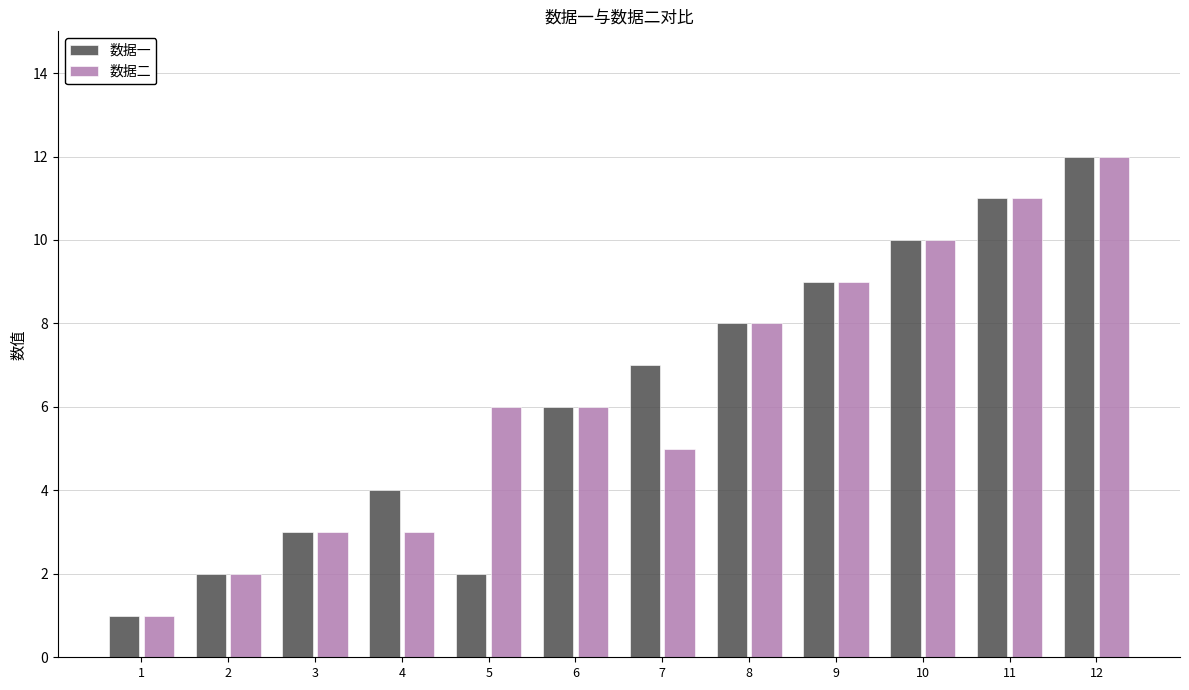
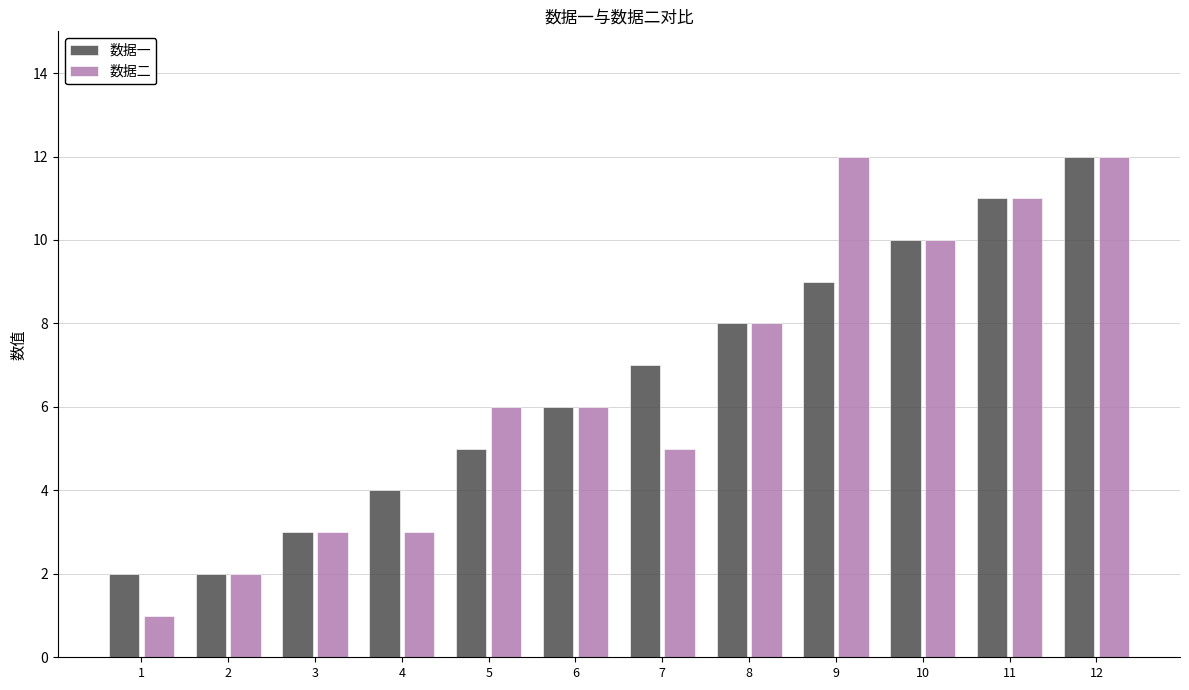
数据一, 1: 1 -> 2
数据一, 5: 2 -> 5
数据二, 9: 9 -> 12
